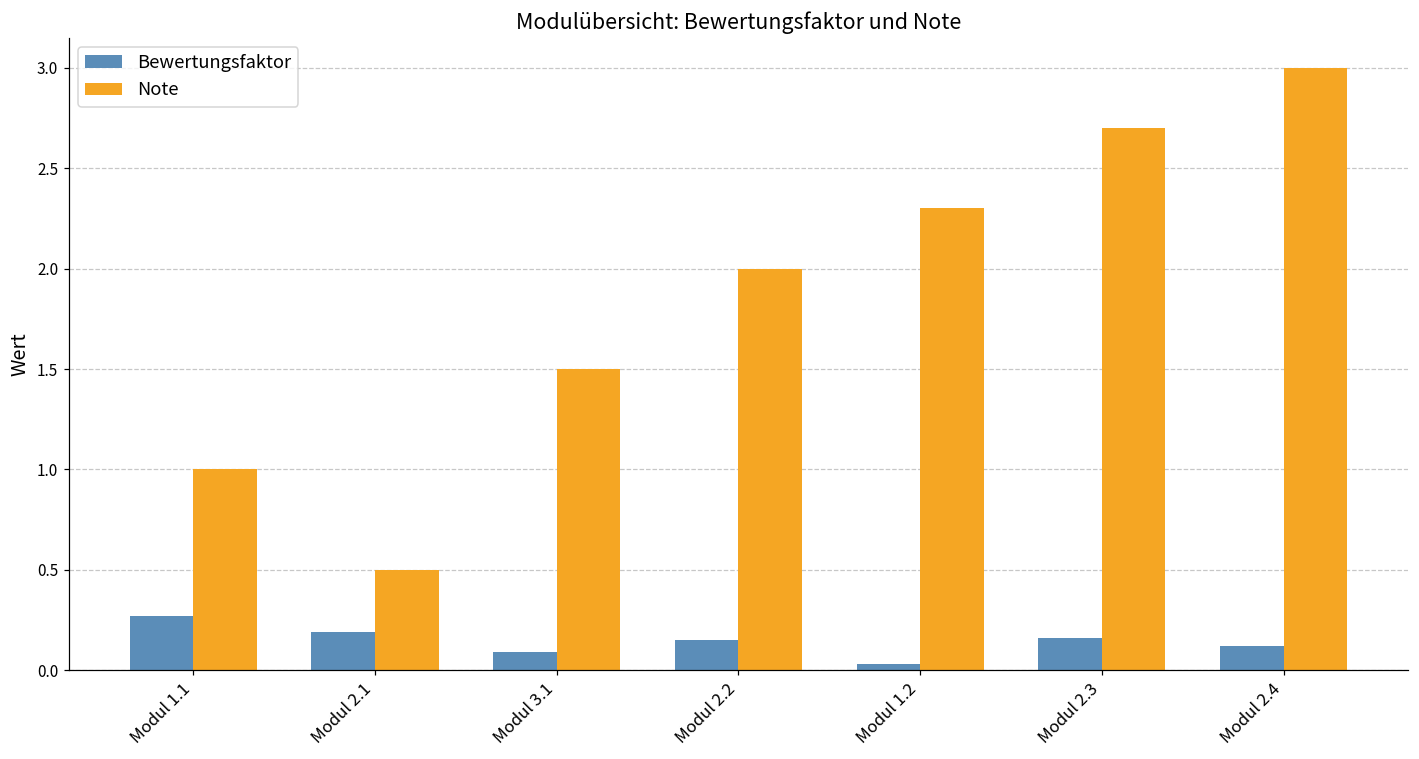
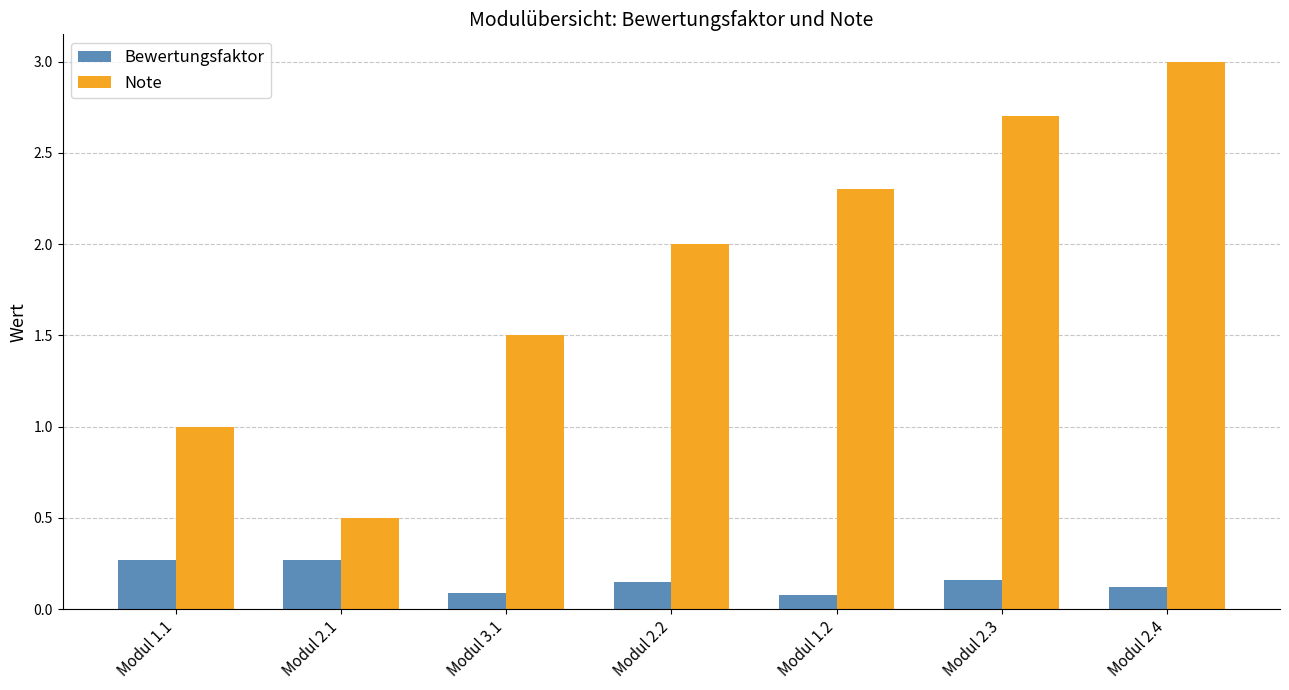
Bewertungsfaktor, Modul 2.1: 0.19 -> 0.27
Bewertungsfaktor, Modul 1.2: 0.03 -> 0.08
